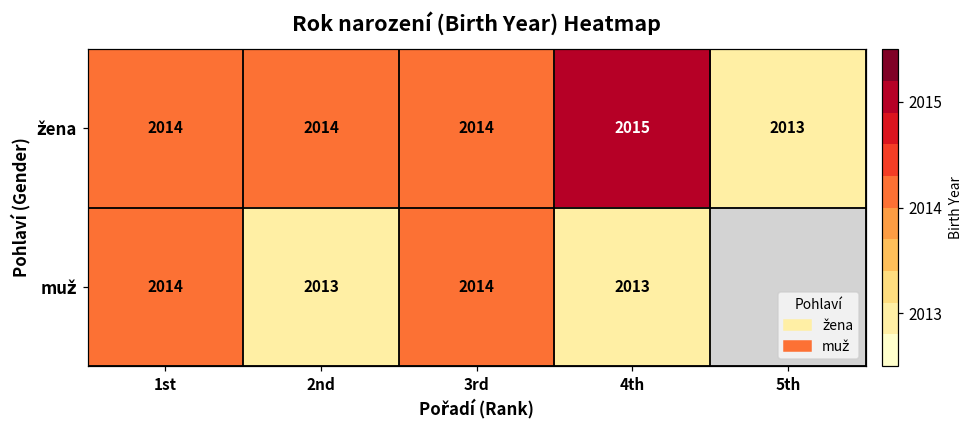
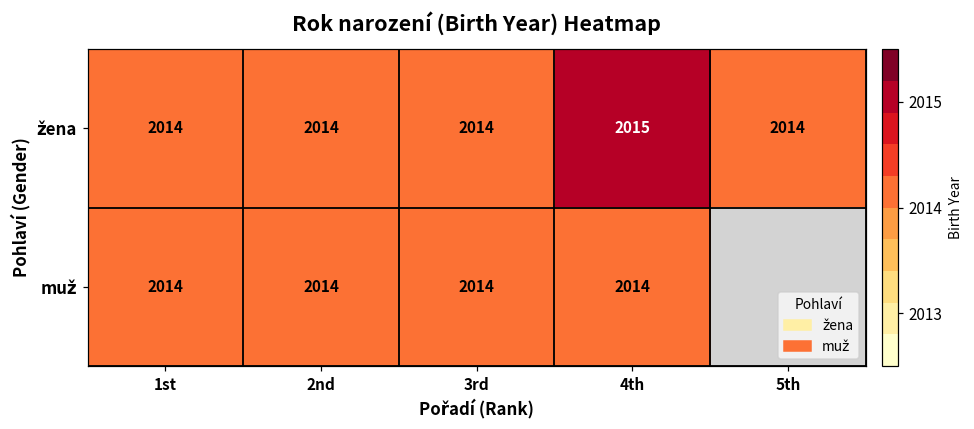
žena, 5th: 2013 -> 2014
muž, 2nd: 2013 -> 2014
muž, 4th: 2013 -> 2014
